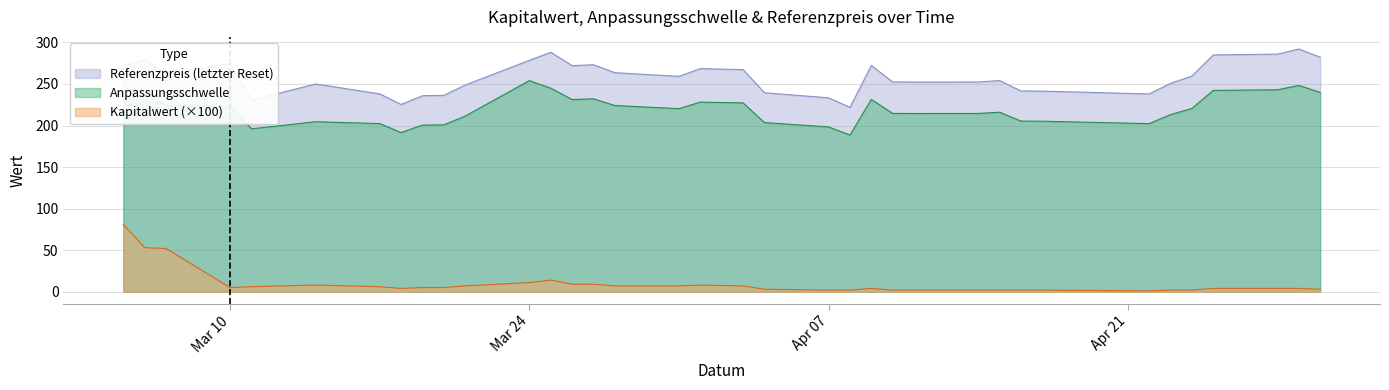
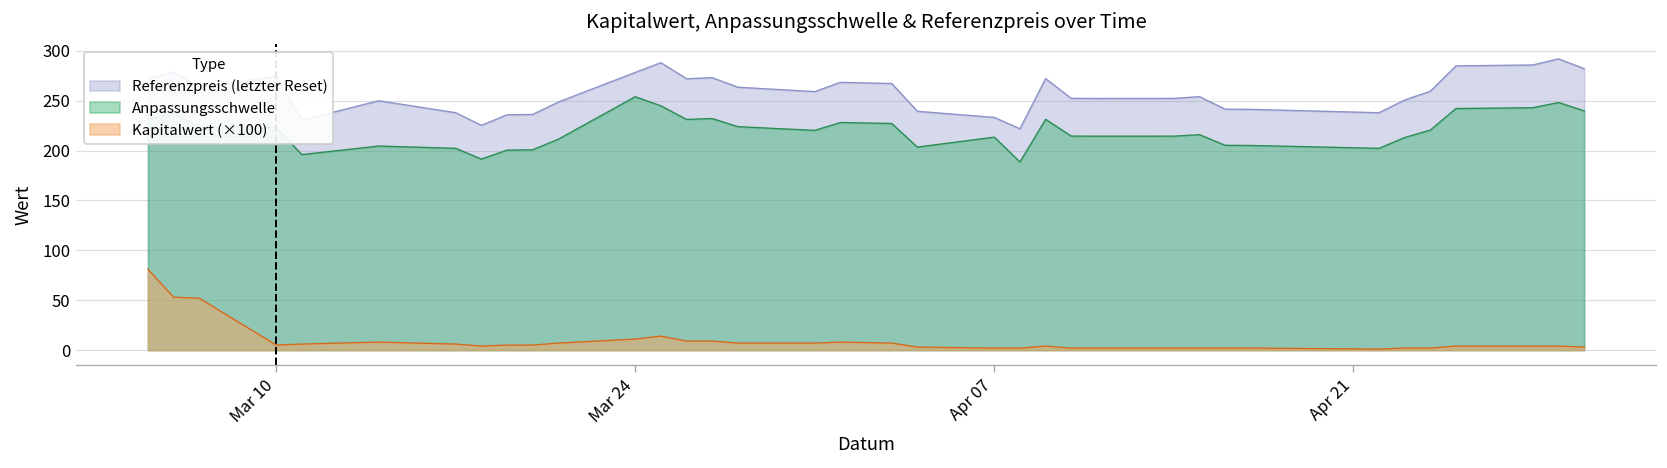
Anpassungsschwelle, Apr 07: 200 -> 210
